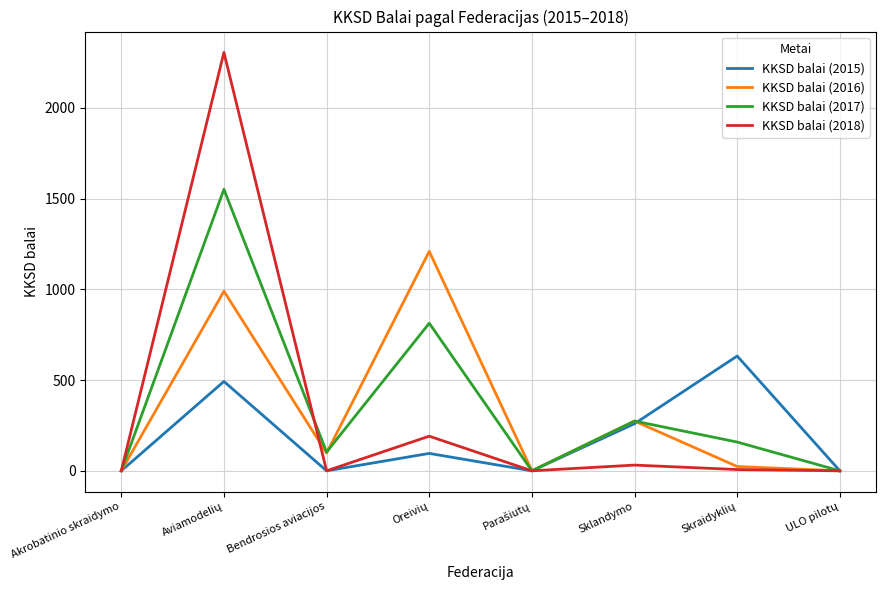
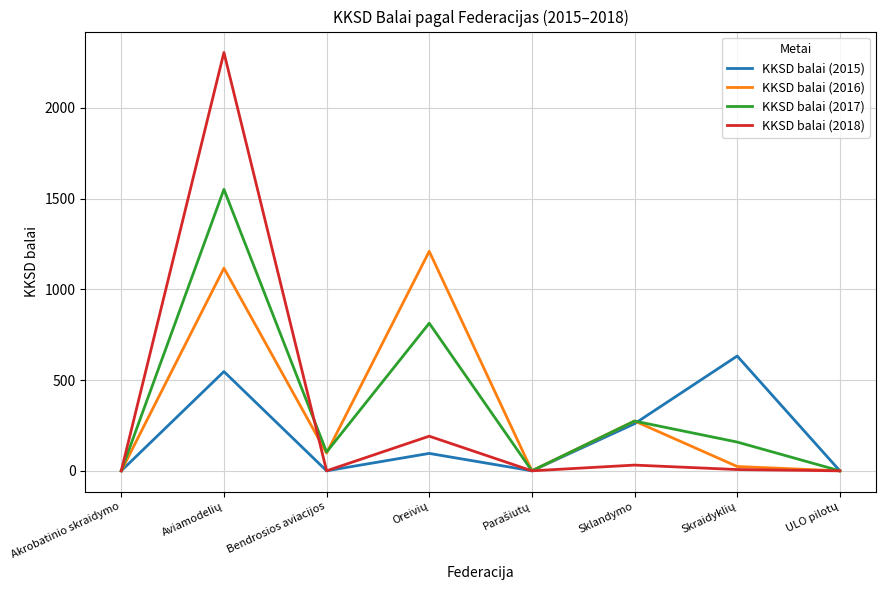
KKSD balai (2015), Aviamodelių: 490 -> 550
KKSD balai (2016), Aviamodelių: 990 -> 1120
